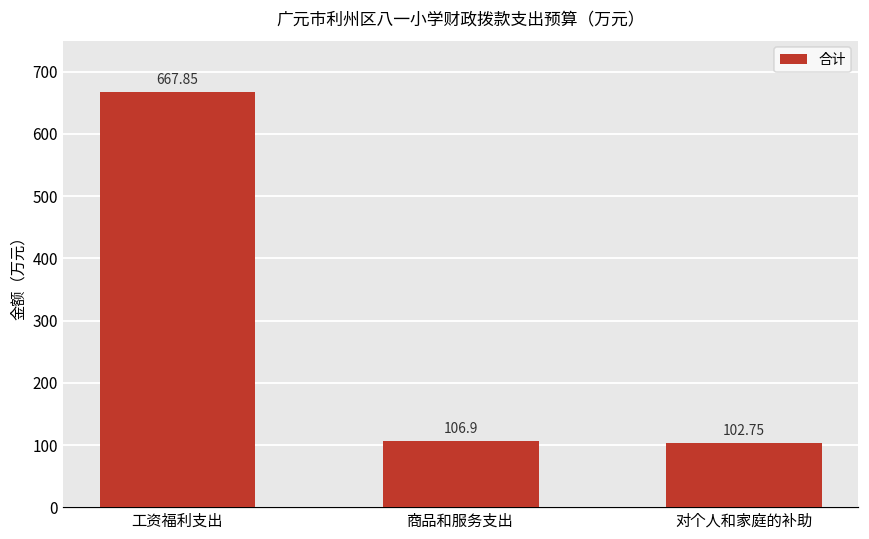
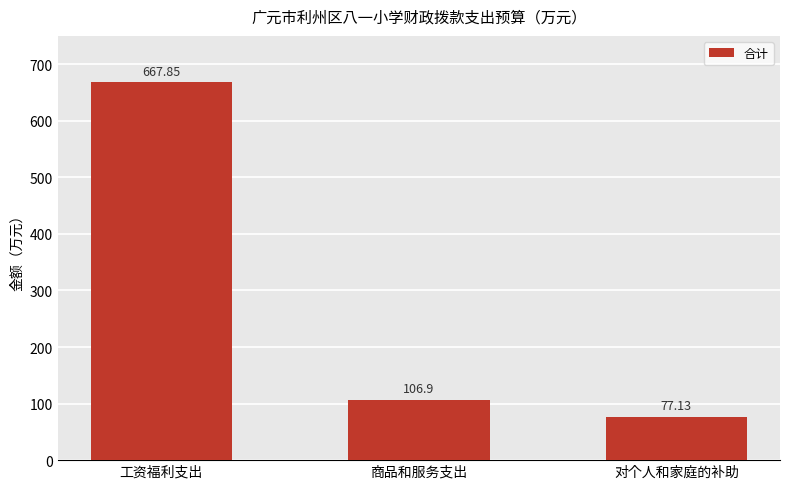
对个人和家庭的补助: 102.75 -> 77.13
